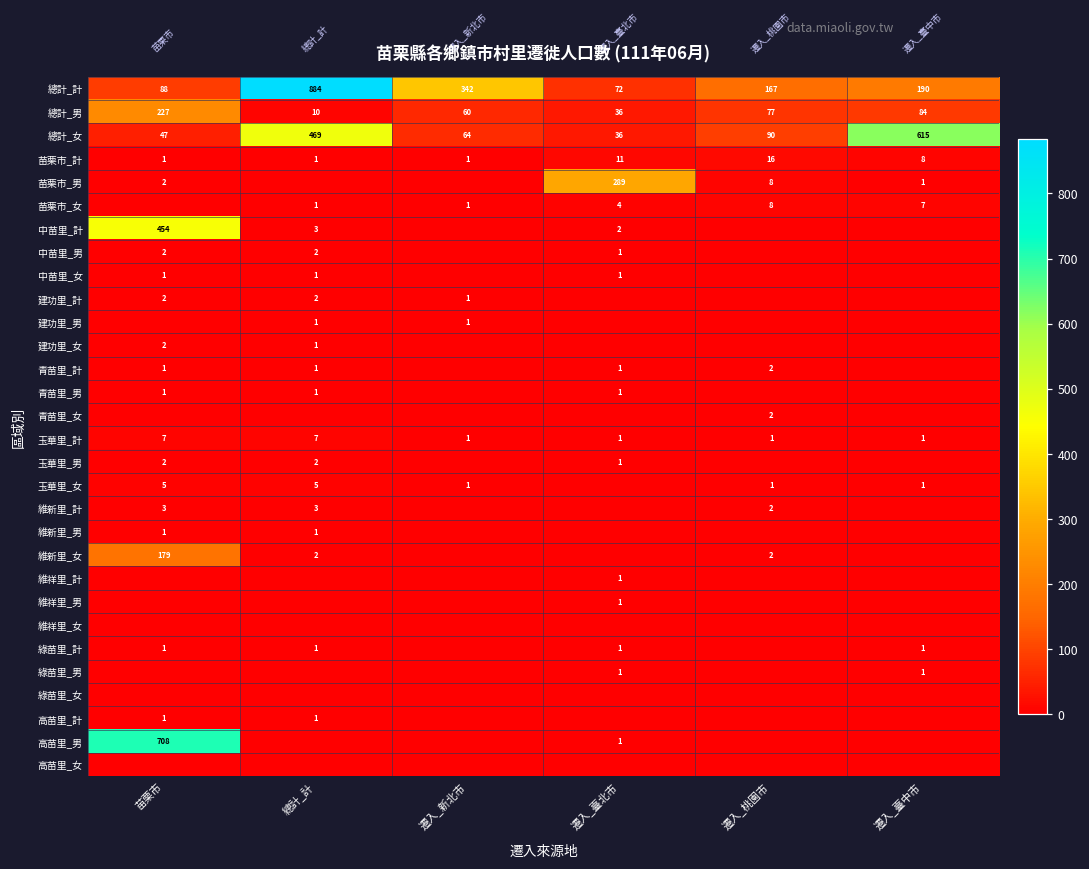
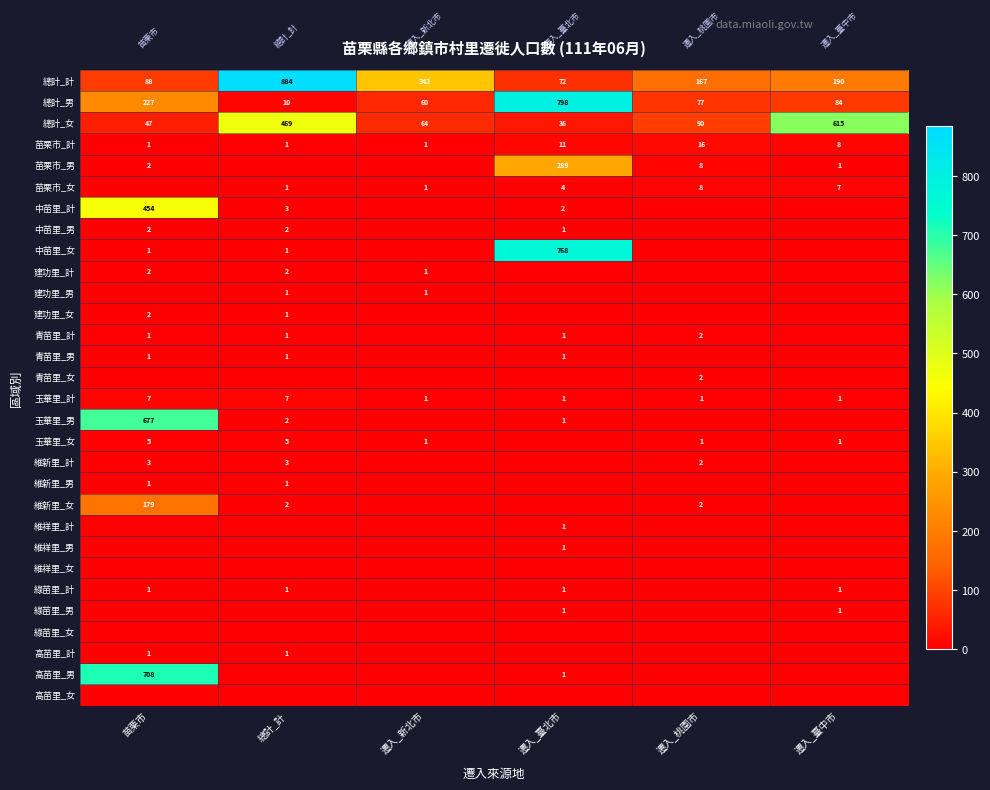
總計_男, 遷入_臺北市: 36 -> 798
中苗里_女, 遷入_臺北市: 1 -> 768
玉華里_男, 苗栗市: 2 -> 677
